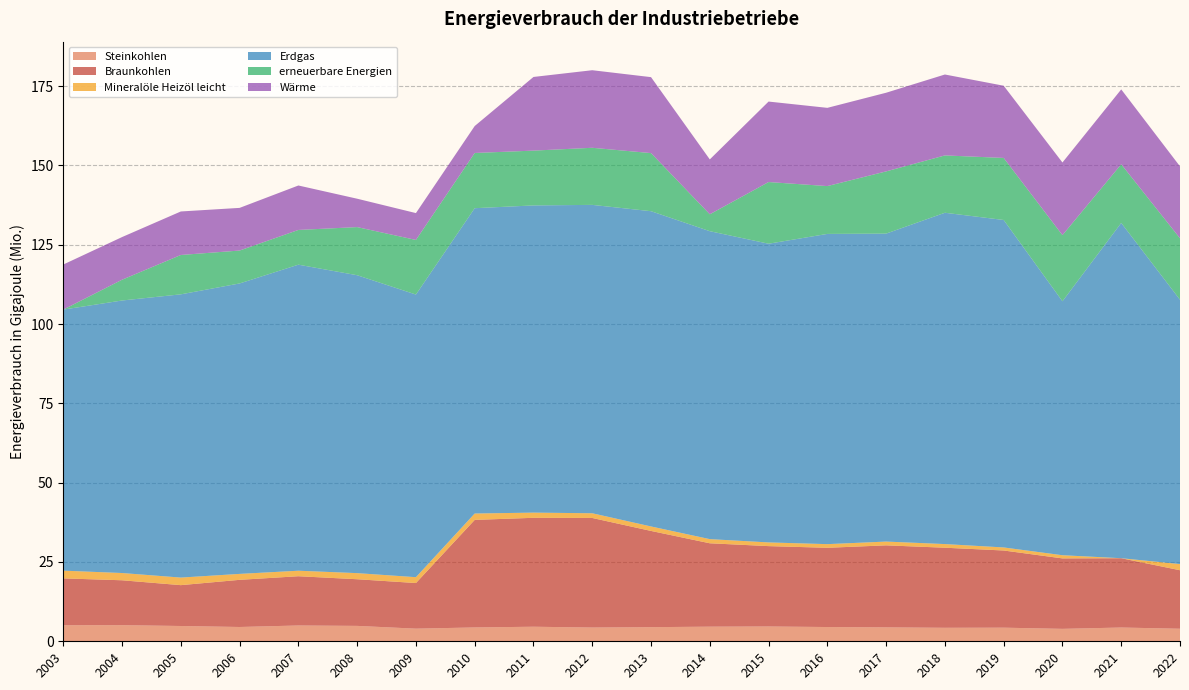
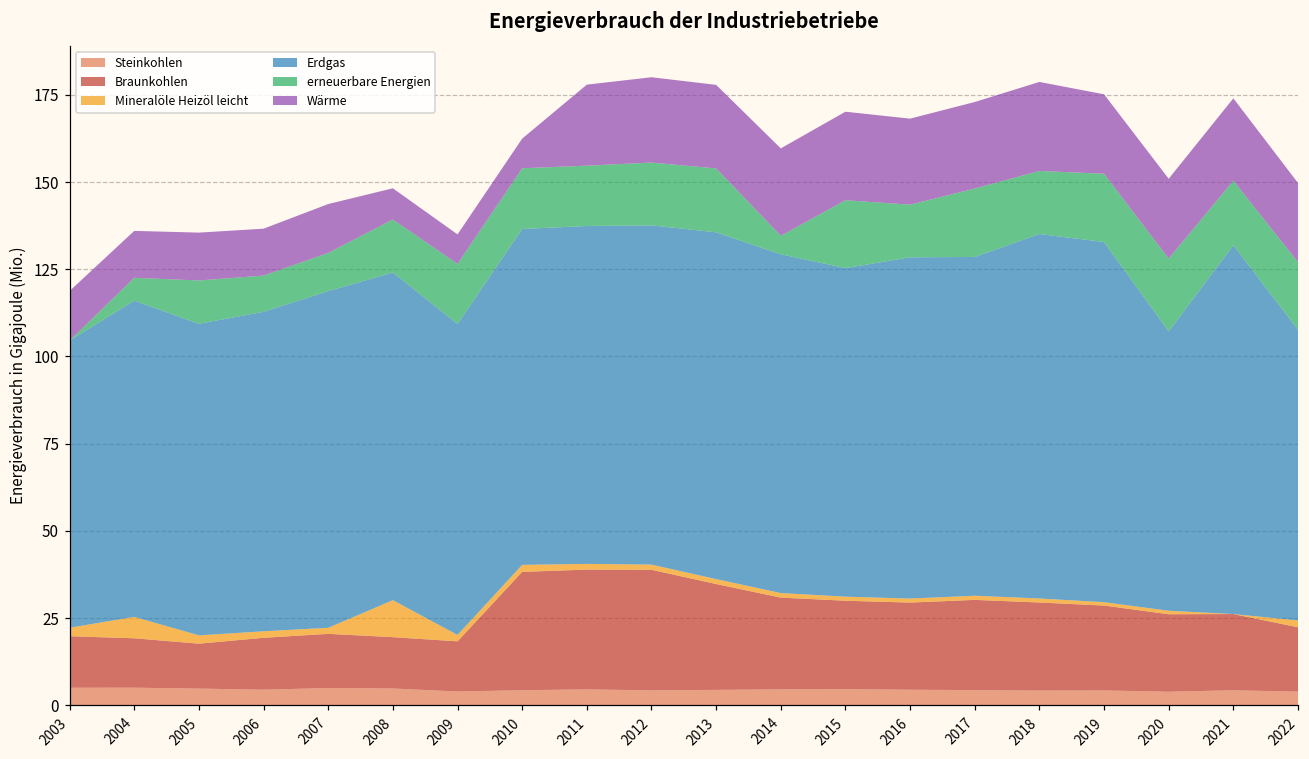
Mineralöle Heizöl leicht, 2004: 2 -> 6
Erdgas, 2004: 86 -> 91
Mineralöle Heizöl leicht, 2008: 2 -> 11
Wärme, 2014: 17 -> 25
